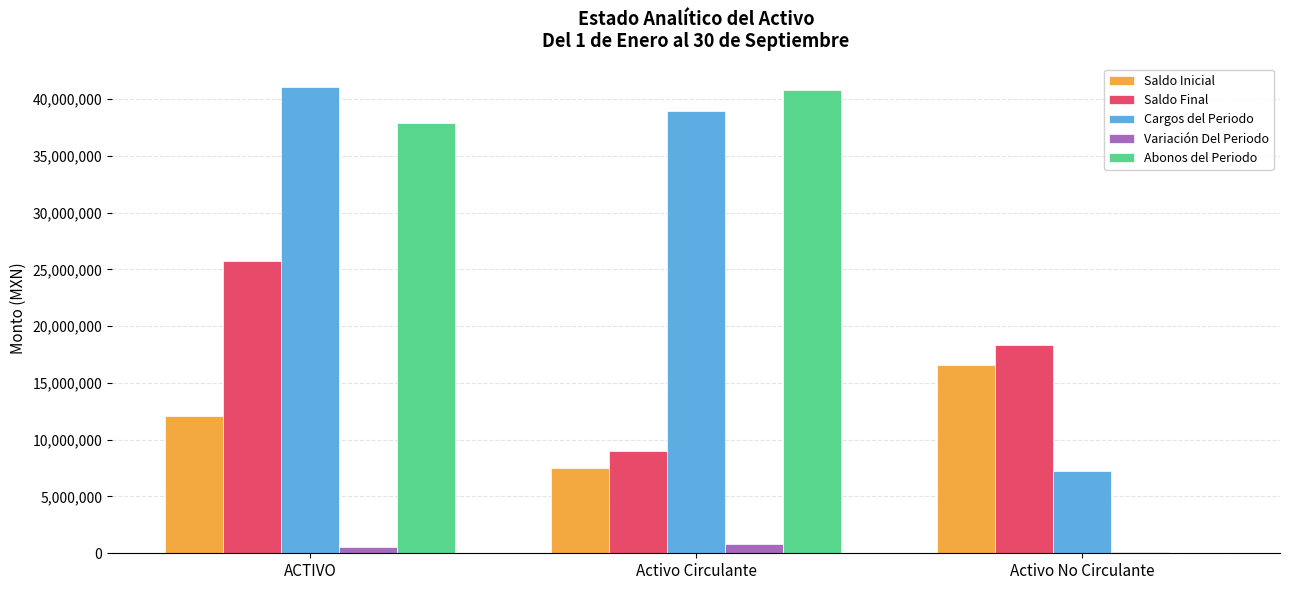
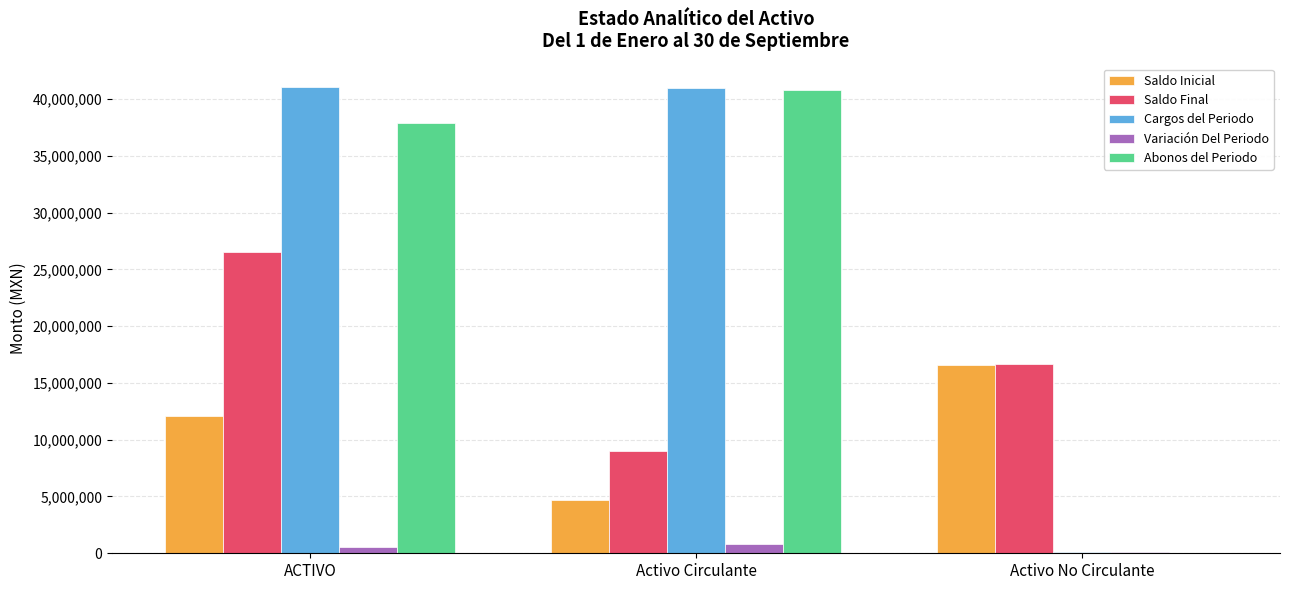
Saldo Final, ACTIVO: 25,700,000 -> 26,600,000
Saldo Inicial, Activo Circulante: 7,500,000 -> 4,700,000
Cargos del Periodo, Activo Circulante: 39,000,000 -> 41,000,000
Saldo Final, Activo No Circulante: 18,300,000 -> 16,700,000
Cargos del Periodo, Activo No Circulante: 7,300,000 -> 100,000
